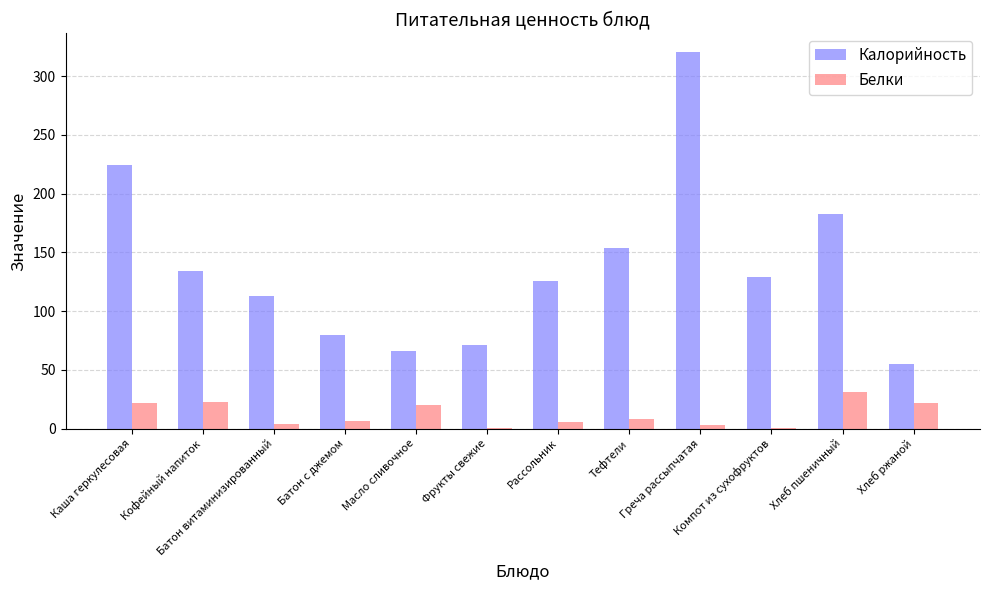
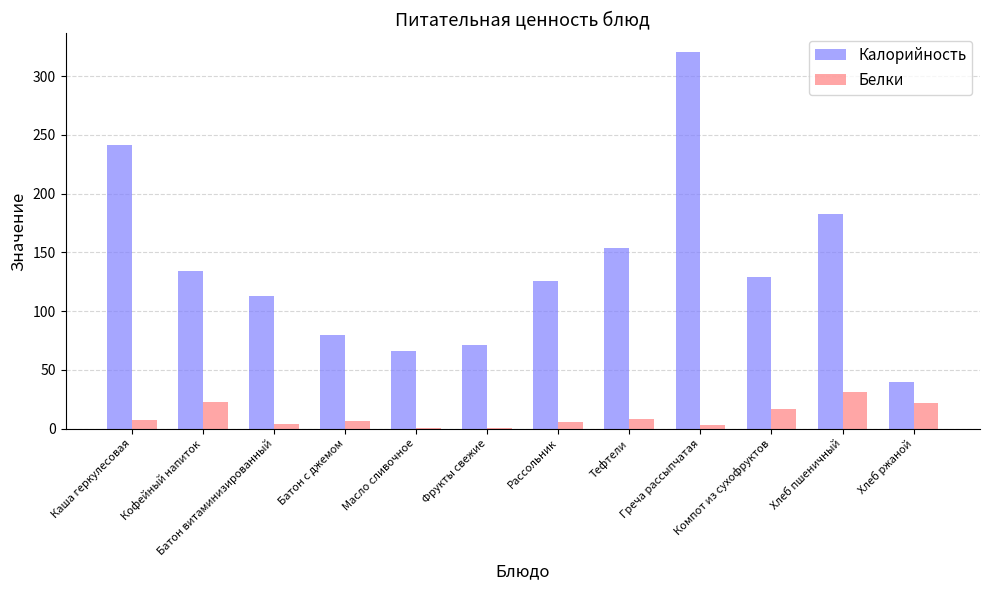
Калорийность, Каша геркулесовая: 224 -> 241
Белки, Каша геркулесовая: 22 -> 7
Белки, Масло сливочное: 20 -> 0
Белки, Компот из сухофруктов: 1 -> 17
Калорийность, Хлеб ржаной: 55 -> 40
